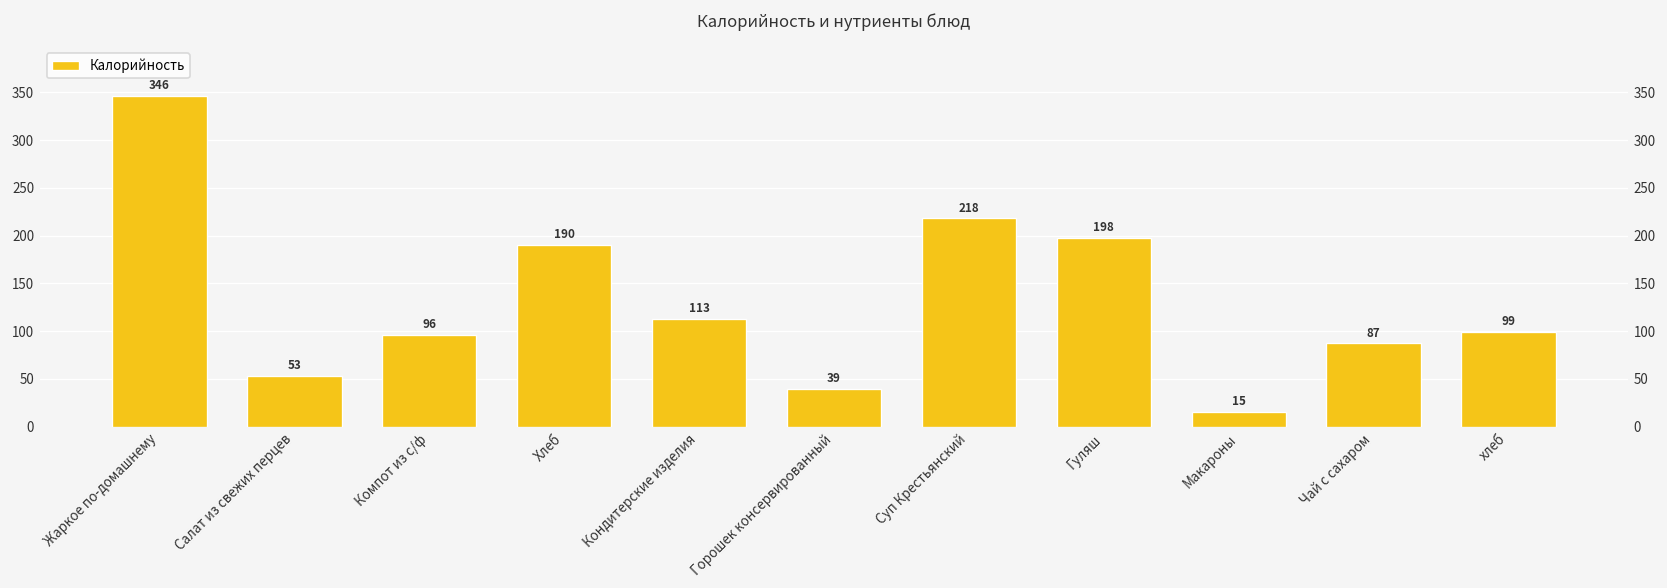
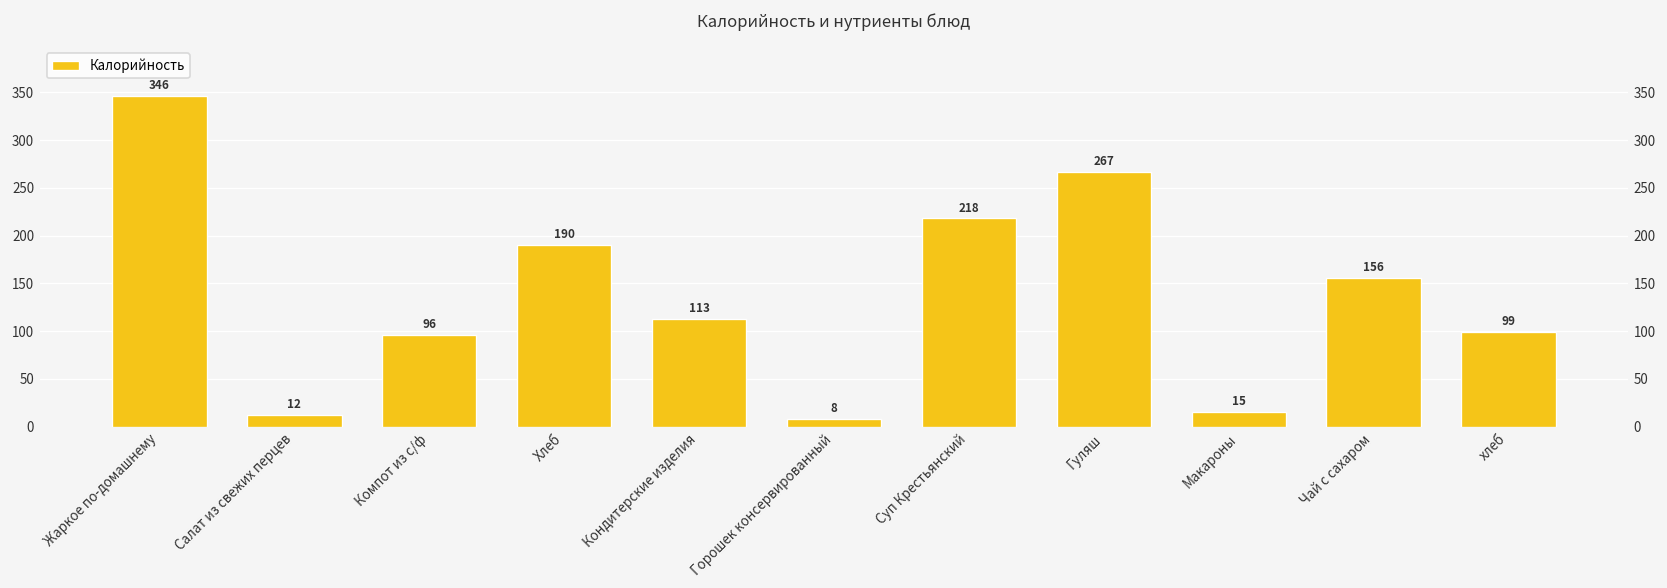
Салат из свежих перцев: 53 -> 12
Горошек консервированный: 39 -> 8
Гуляш: 198 -> 267
Чай с сахаром: 87 -> 156
